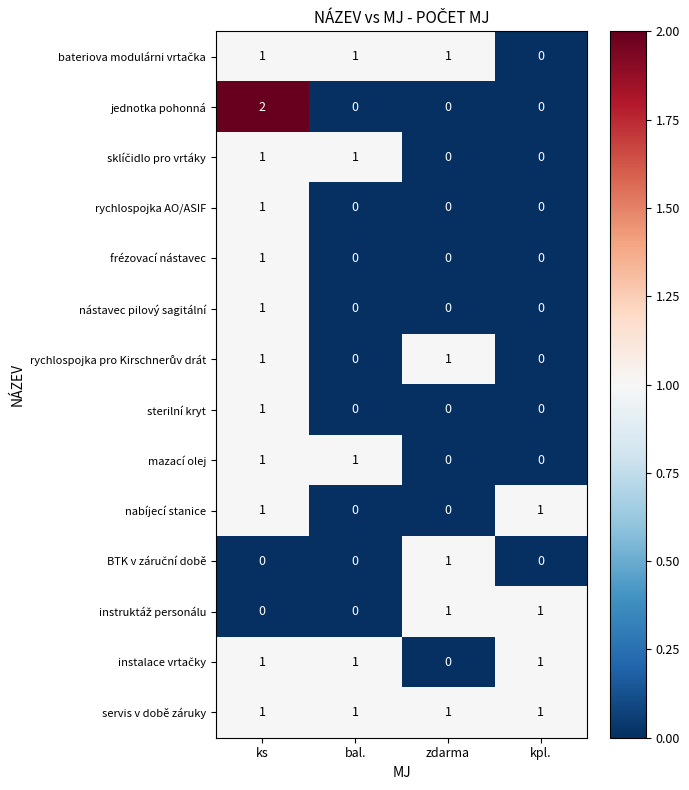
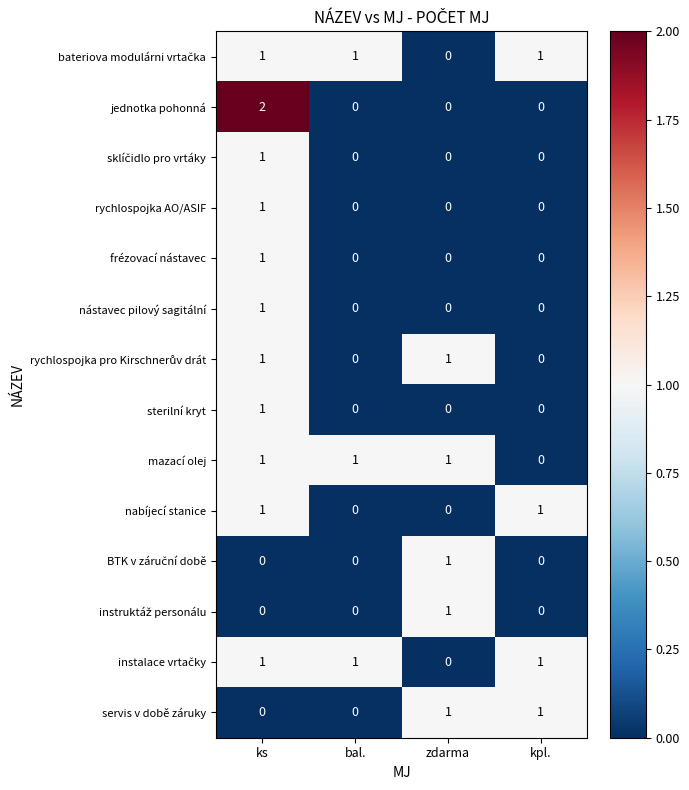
bateriova modulárni vrtačka, zdarma: 1 -> 0
bateriova modulárni vrtačka, kpl.: 0 -> 1
sklíčidlo pro vrtáky, bal.: 1 -> 0
mazací olej, zdarma: 0 -> 1
instruktáž personálu, kpl.: 1 -> 0
servis v době záruky, ks: 1 -> 0
servis v době záruky, bal.: 1 -> 0
